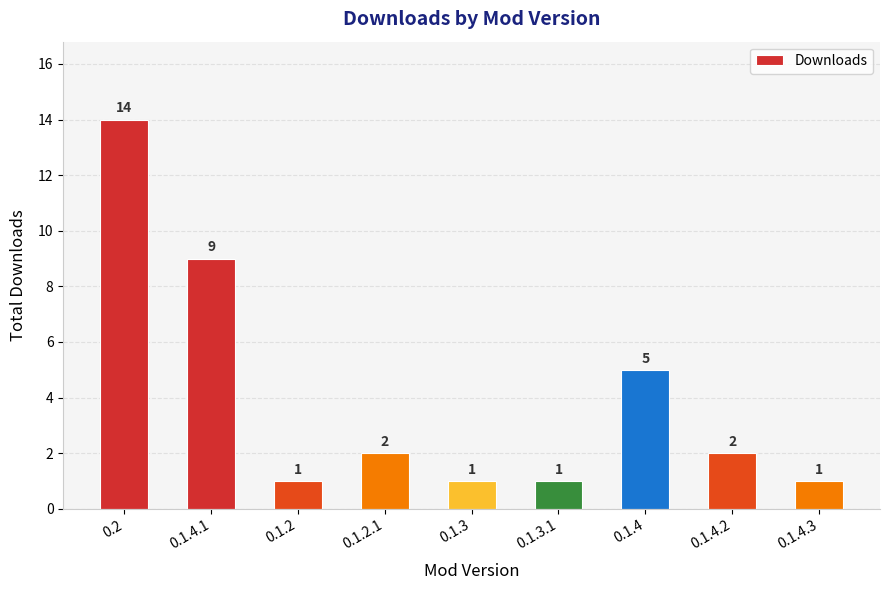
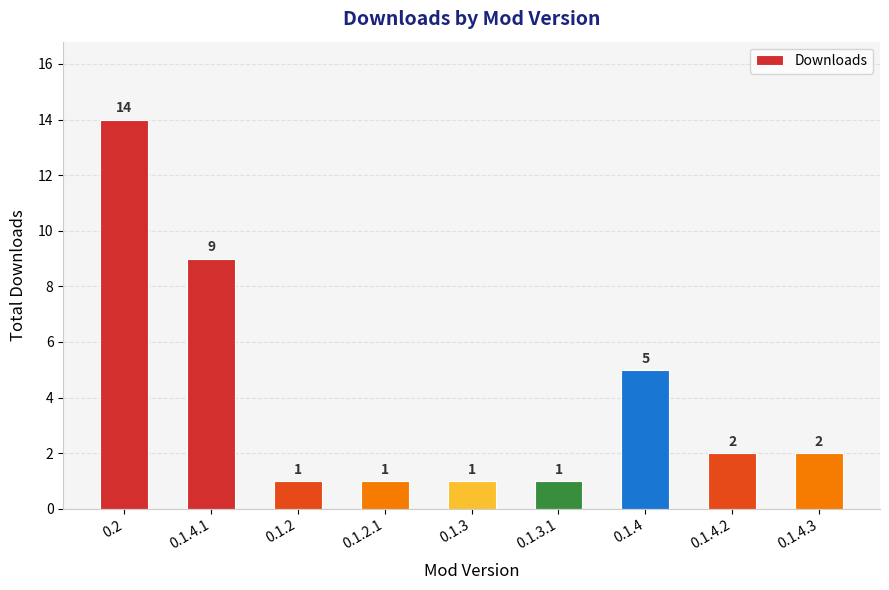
0.1.2.1: 2 -> 1
0.1.4.3: 1 -> 2
